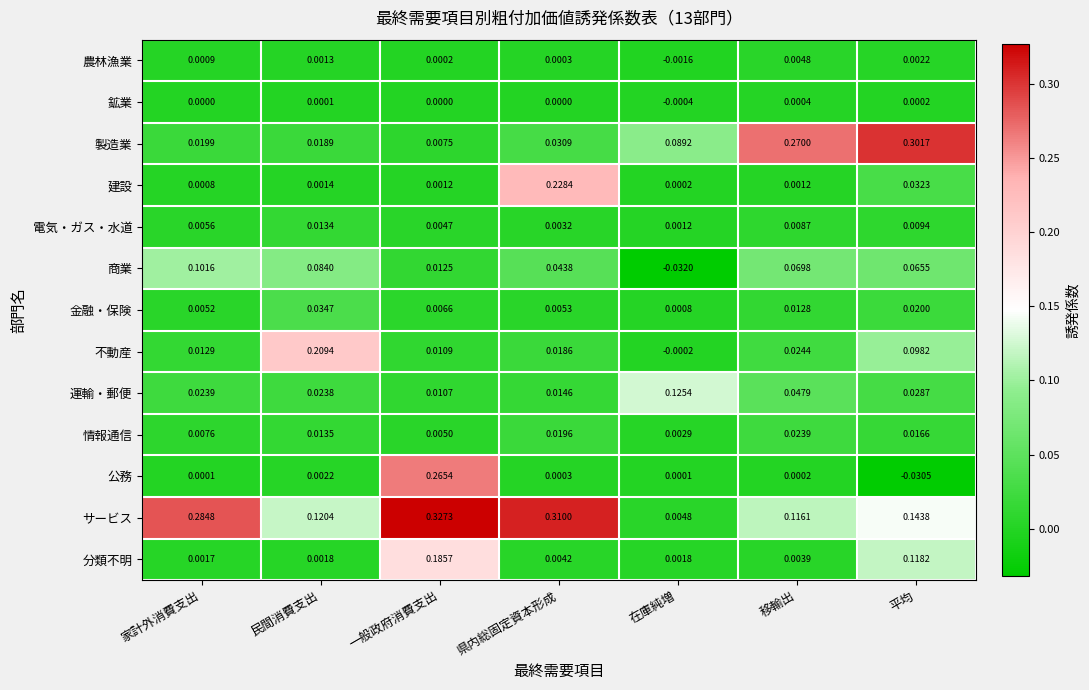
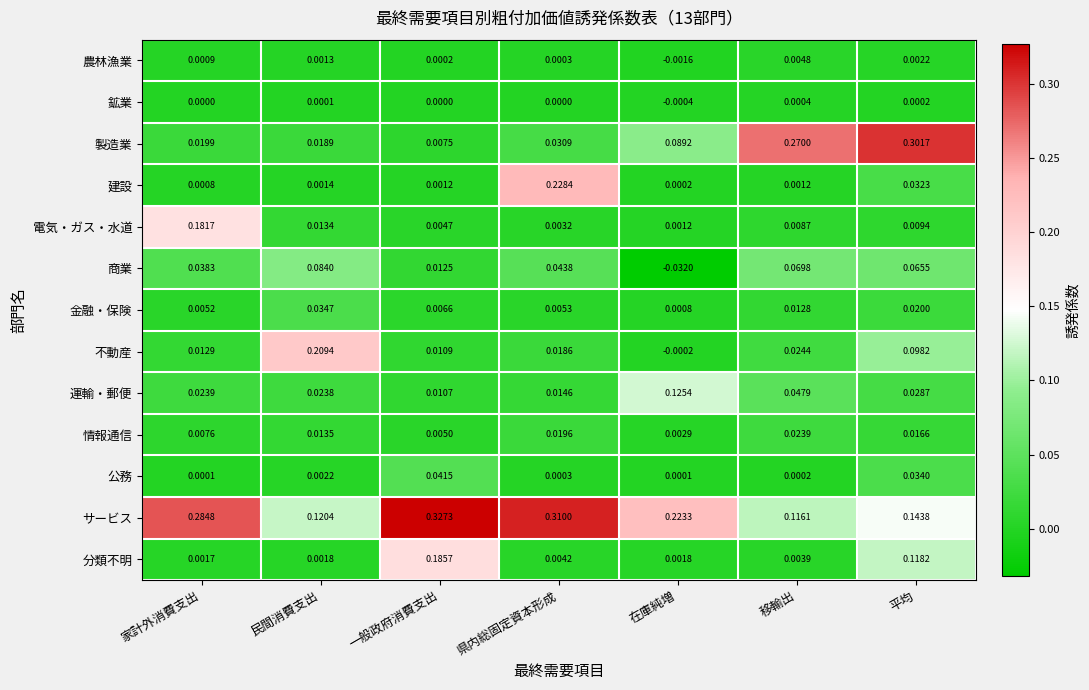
電気・ガス・水道, 家計外消費支出: 0.0056 -> 0.1817
商業, 家計外消費支出: 0.1016 -> 0.0383
公務, 一般政府消費支出: 0.2654 -> 0.0415
公務, 平均: -0.0305 -> 0.0340
サービス, 在庫純増: 0.0048 -> 0.2233
